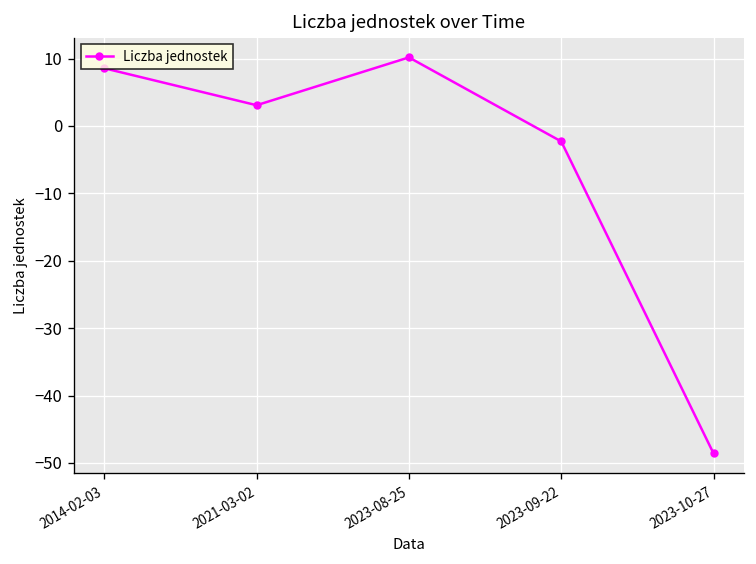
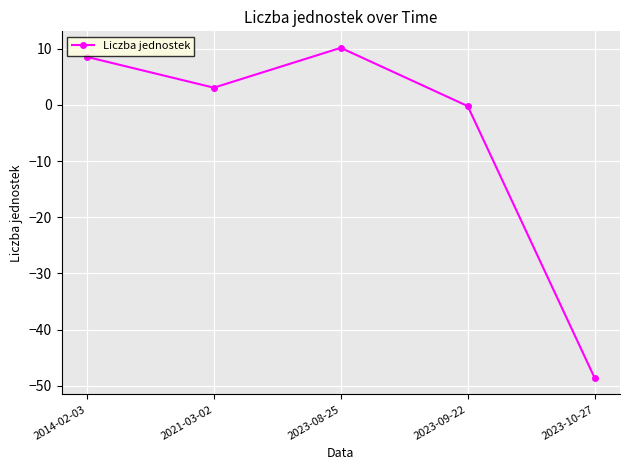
2023-09-22: -2 -> 0
